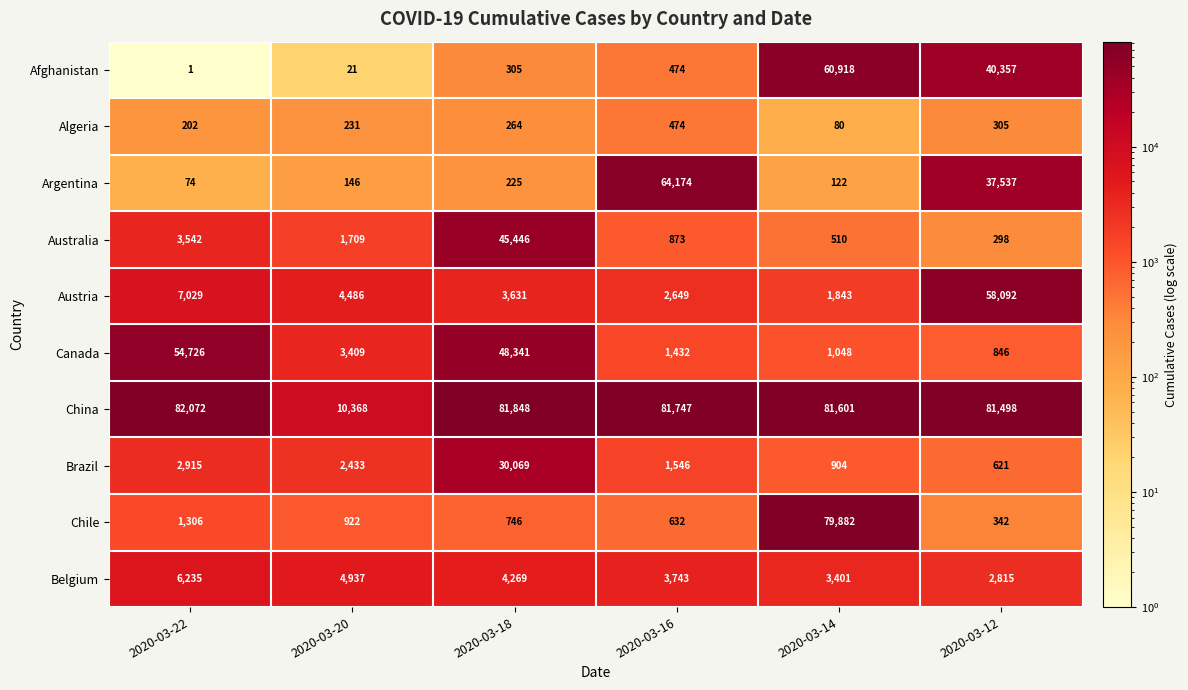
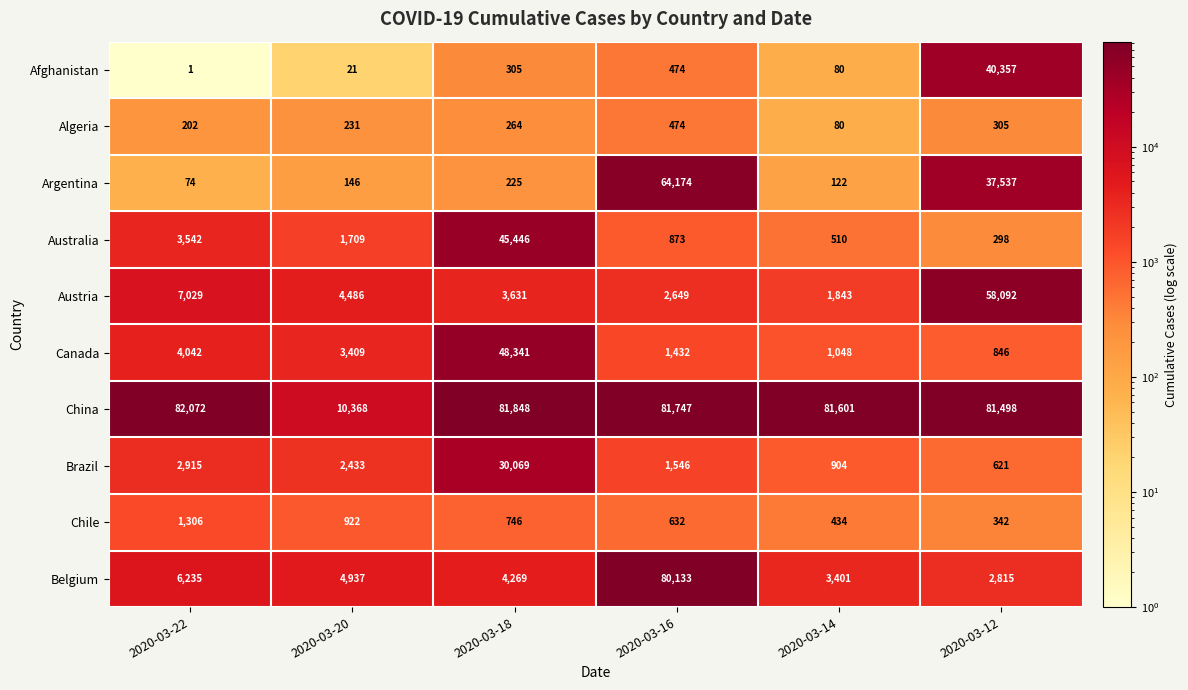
Afghanistan, 2020-03-14: 60,918 -> 80
Canada, 2020-03-22: 54,726 -> 4,042
Chile, 2020-03-14: 79,882 -> 434
Belgium, 2020-03-16: 3,743 -> 80,133
